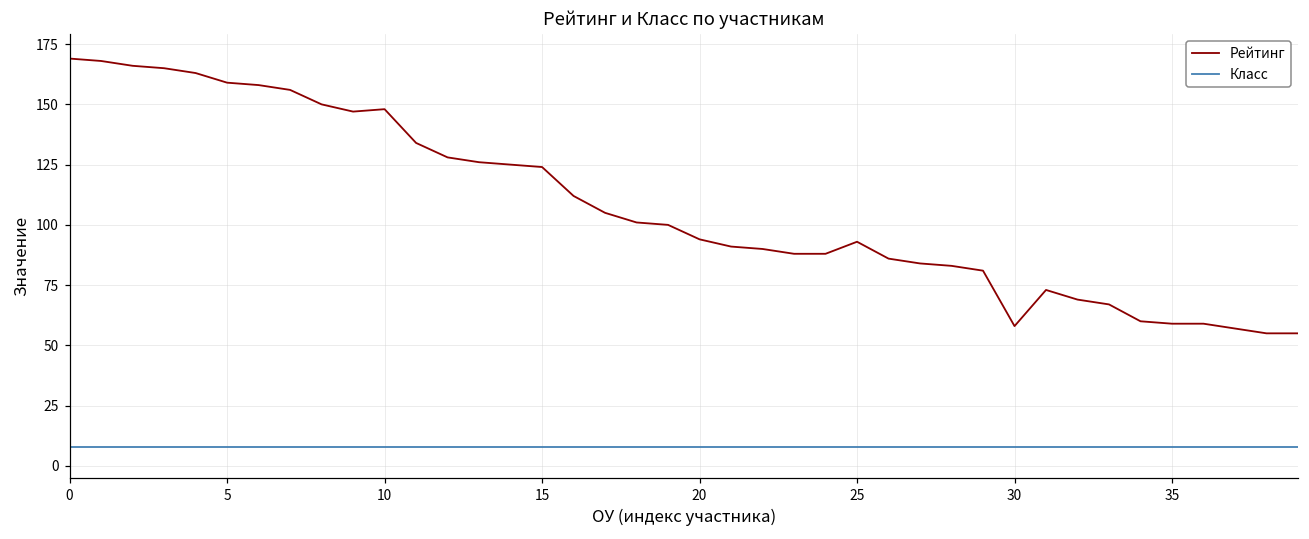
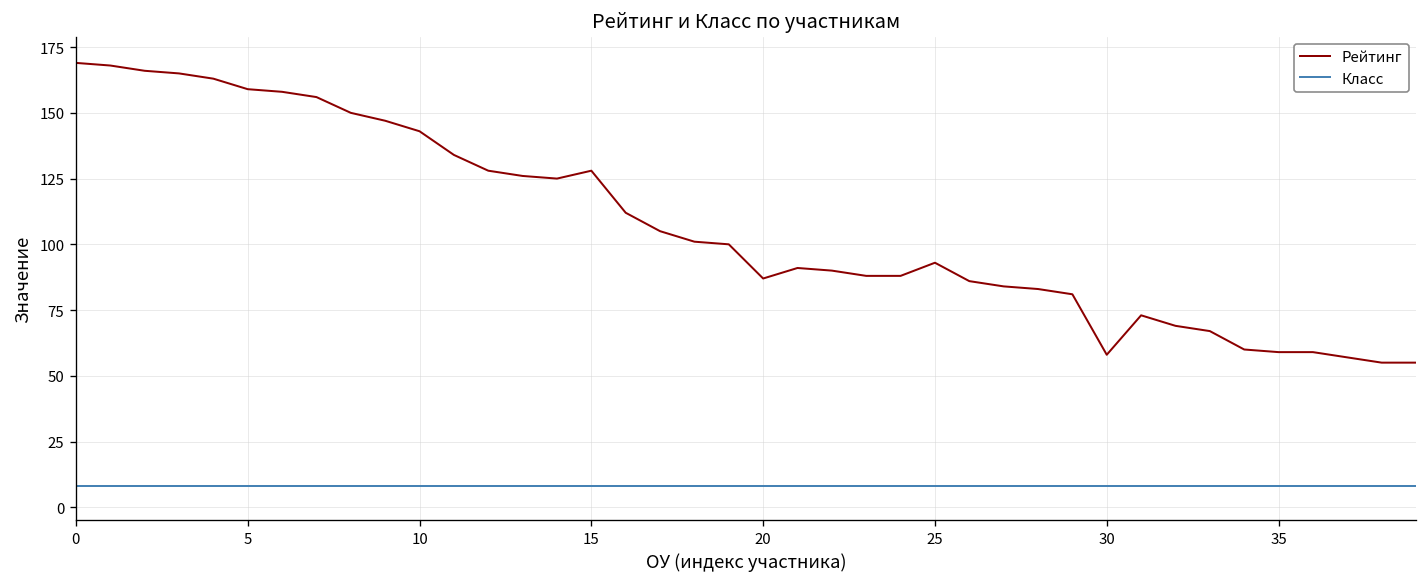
Рейтинг, 10: 148 -> 143
Рейтинг, 15: 124 -> 128
Рейтинг, 20: 94 -> 87
